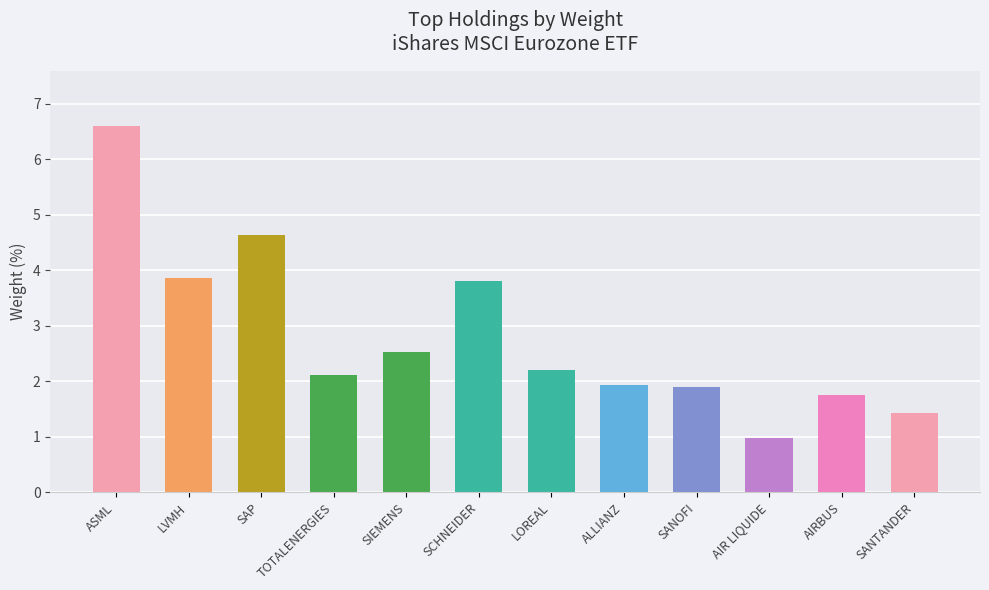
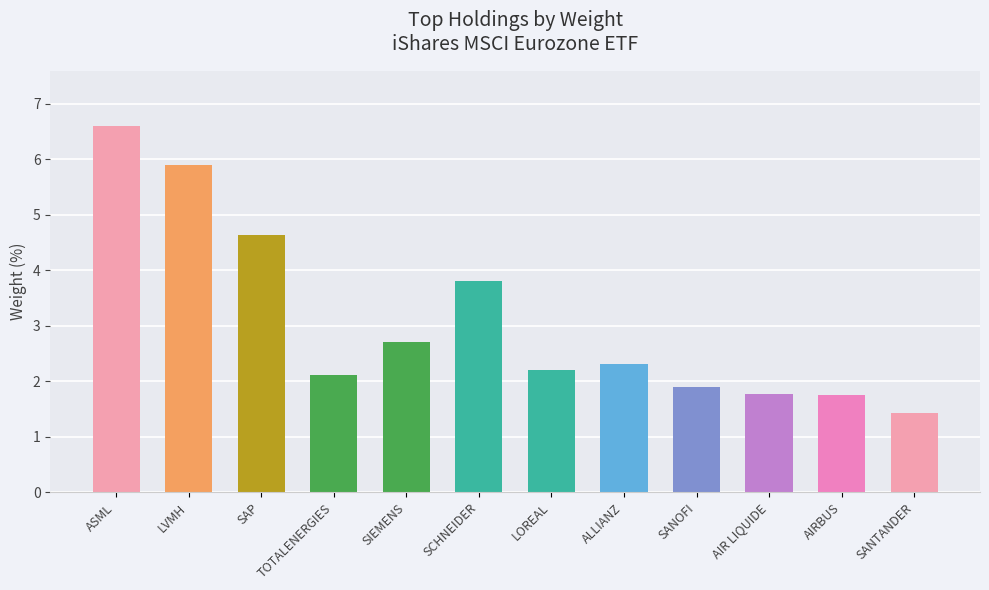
LVMH: 3.9 -> 5.9
SIEMENS: 2.5 -> 2.7
ALLIANZ: 1.9 -> 2.3
AIR LIQUIDE: 1.0 -> 1.8
